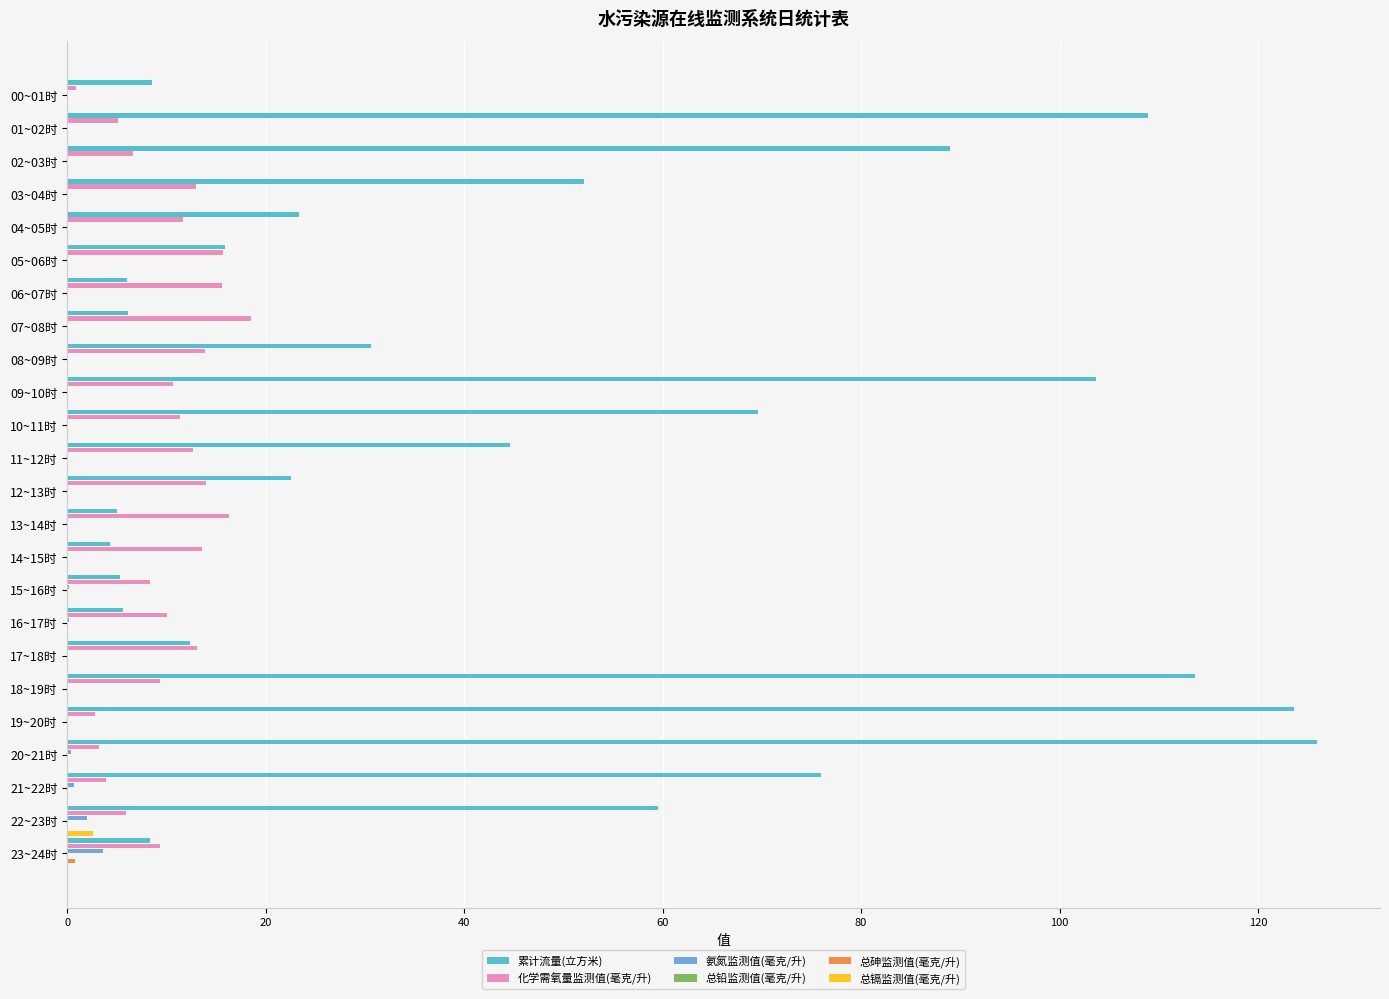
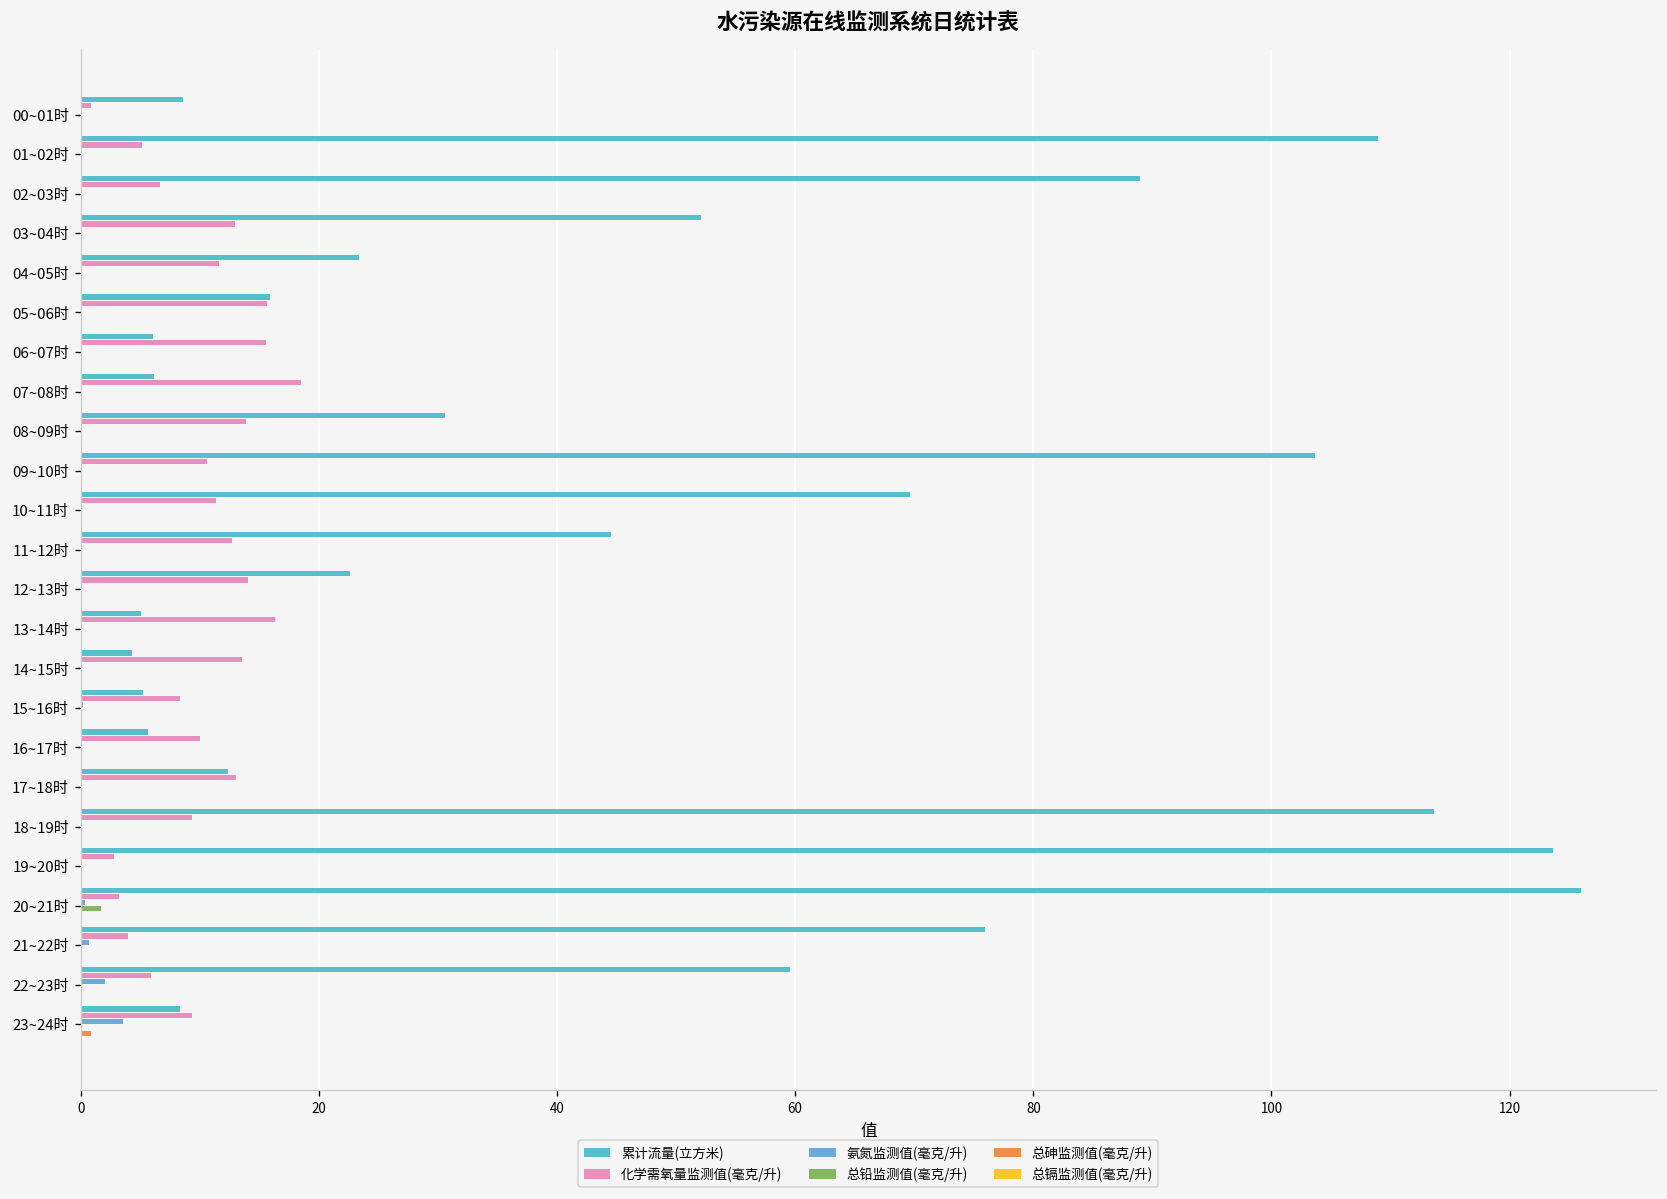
总铅监测值(毫克/升), 20~21时: 0 -> 2
总镉监测值(毫克/升), 22~23时: 3 -> 0
